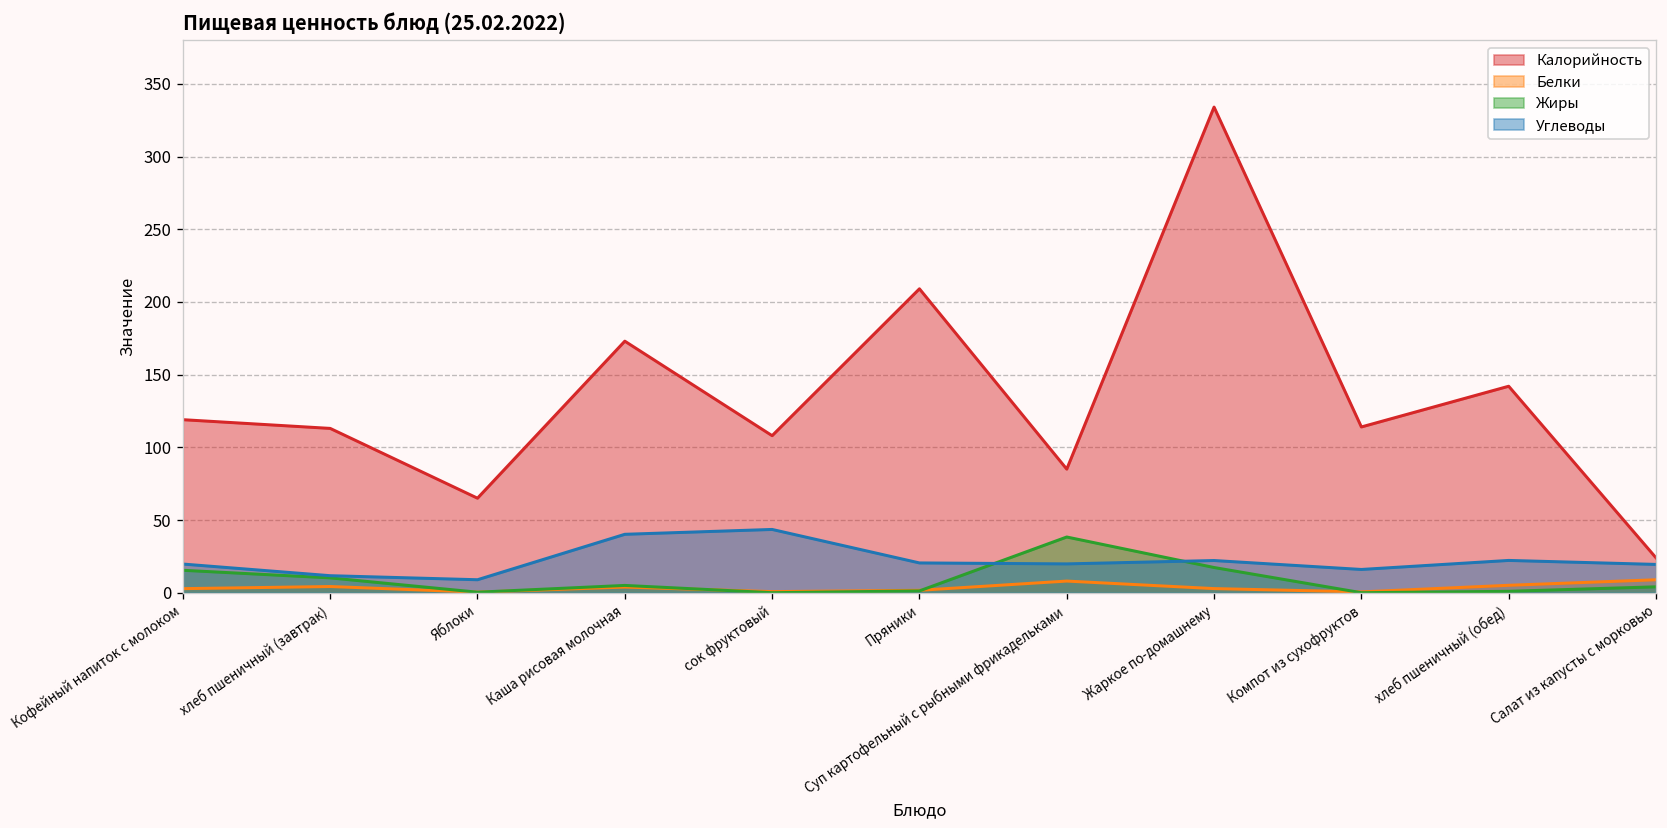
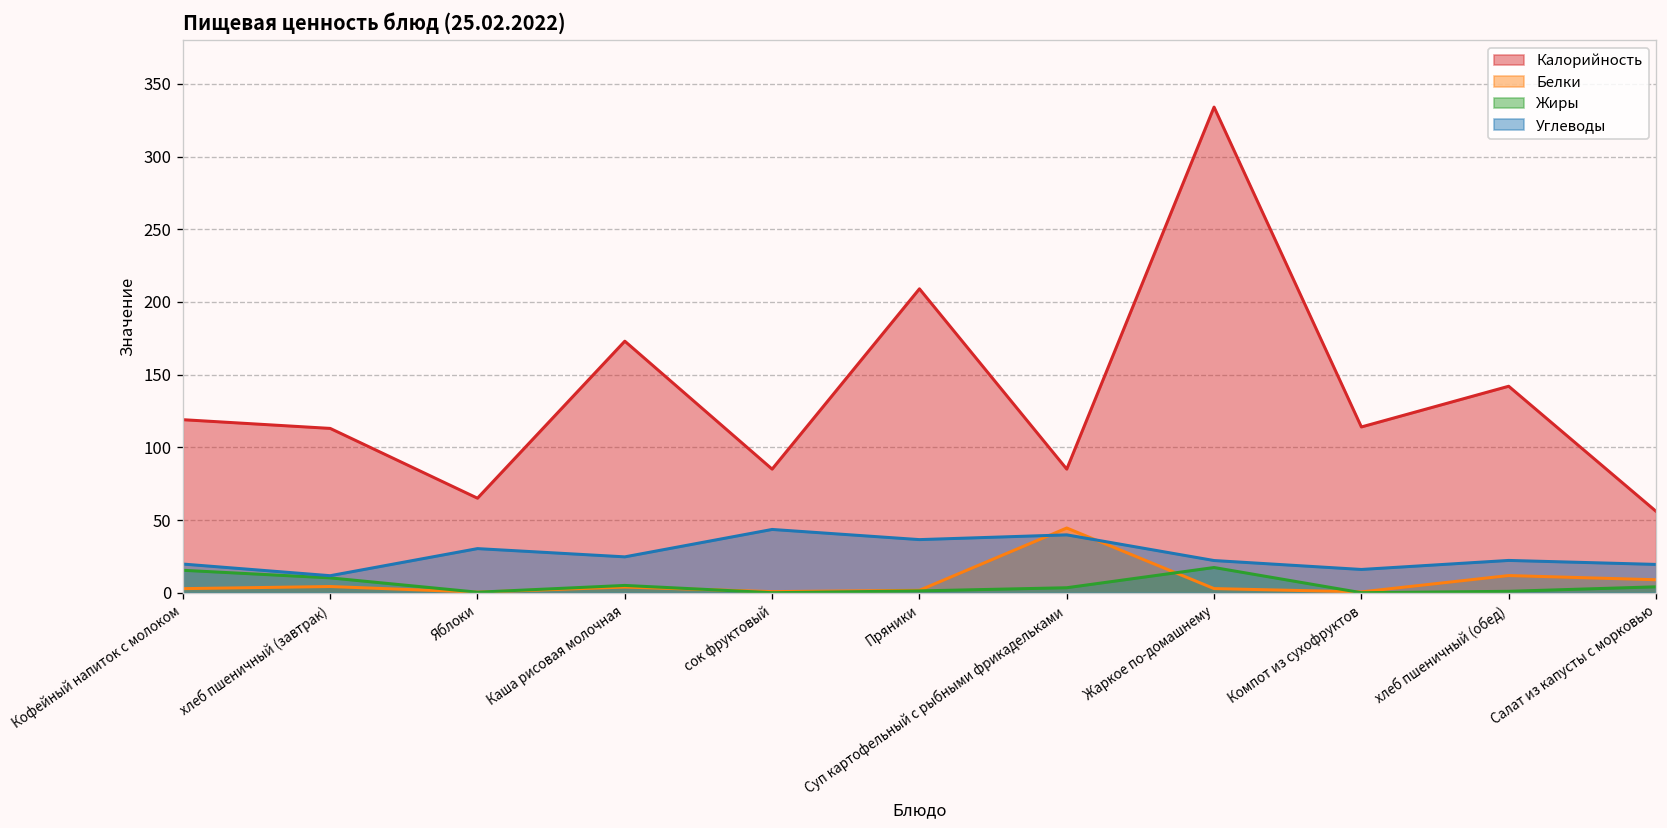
Углеводы, Яблоки: 9 -> 30
Углеводы, Каша рисовая молочная: 40 -> 25
Калорийность, сок фруктовый: 108 -> 85
Углеводы, Пряники: 20 -> 37
Белки, Суп картофельный с рыбными фрикадельками: 8 -> 45
Жиры, Суп картофельный с рыбными фрикадельками: 38 -> 3
Углеводы, Суп картофельный с рыбными фрикадельками: 20 -> 40
Белки, хлеб пшеничный (обед): 5 -> 12
Калорийность, Салат из капусты с морковью: 24 -> 56
